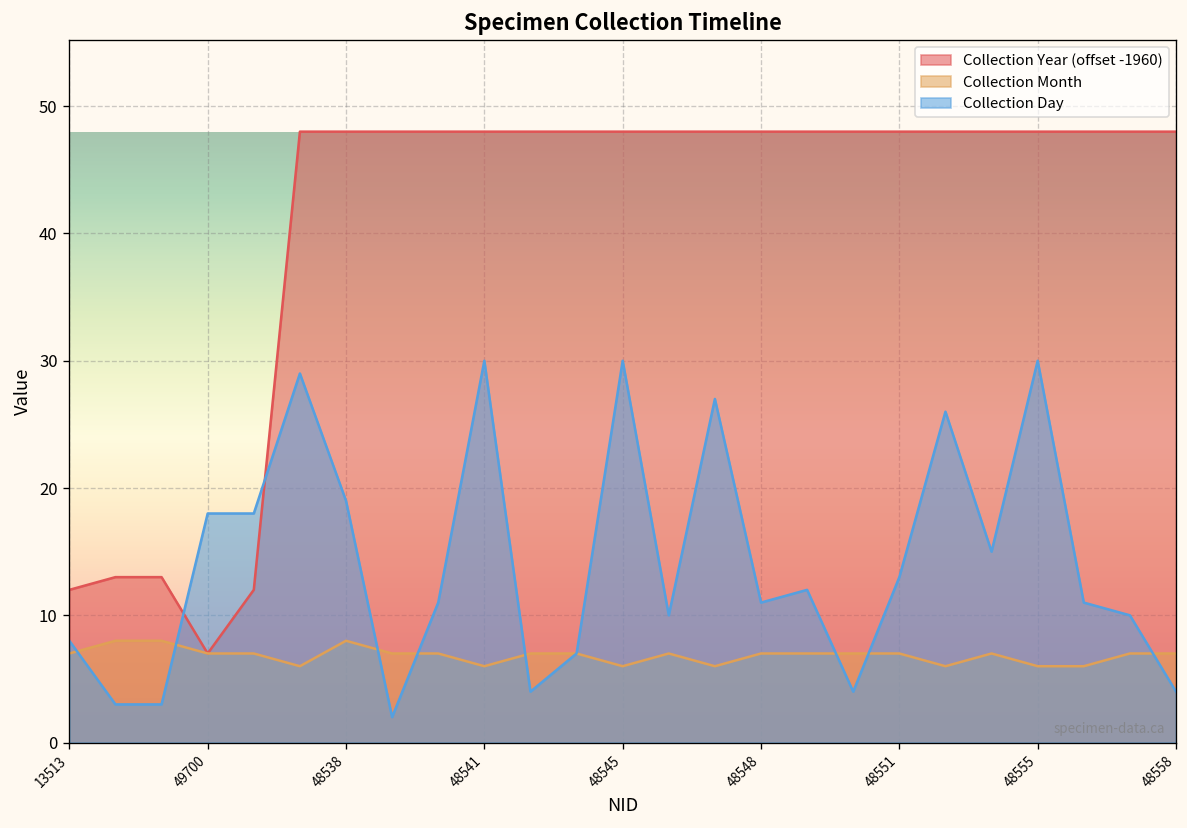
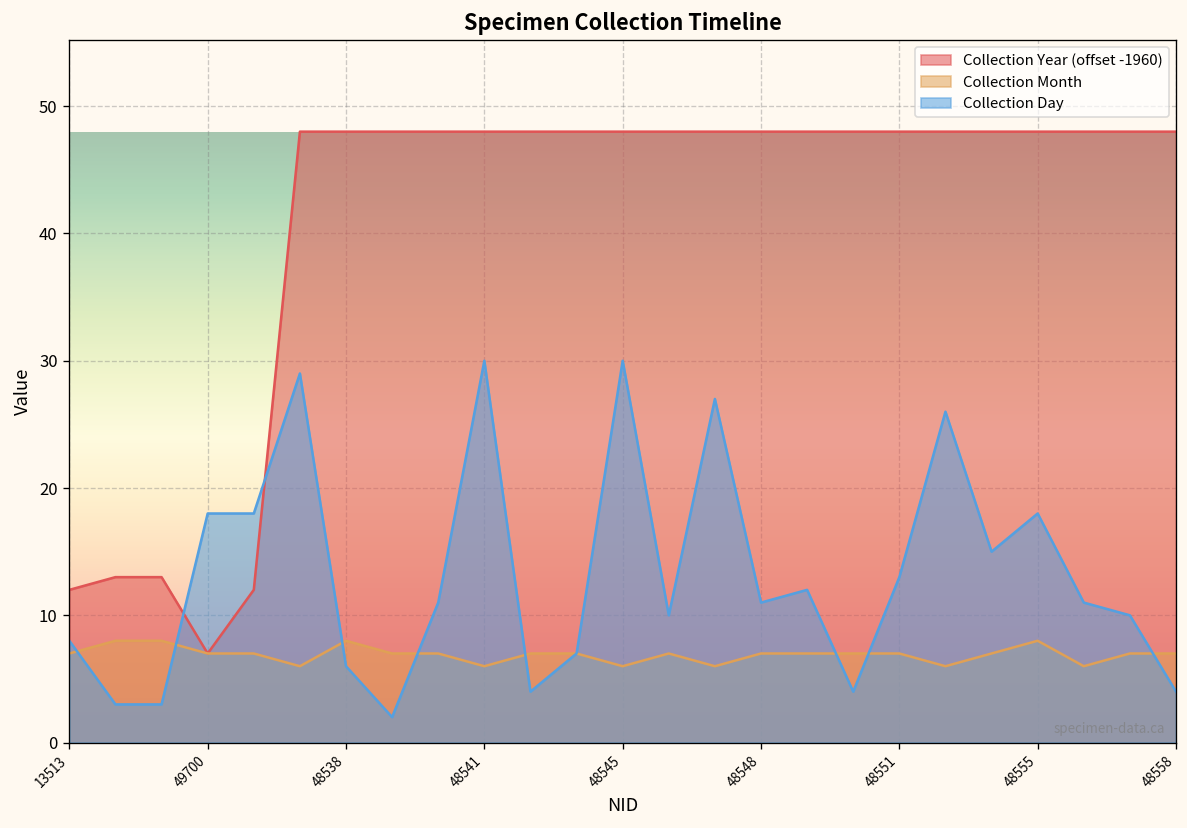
Collection Day, 48538: 19 -> 6
Collection Month, 48555: 6 -> 8
Collection Day, 48555: 30 -> 18
